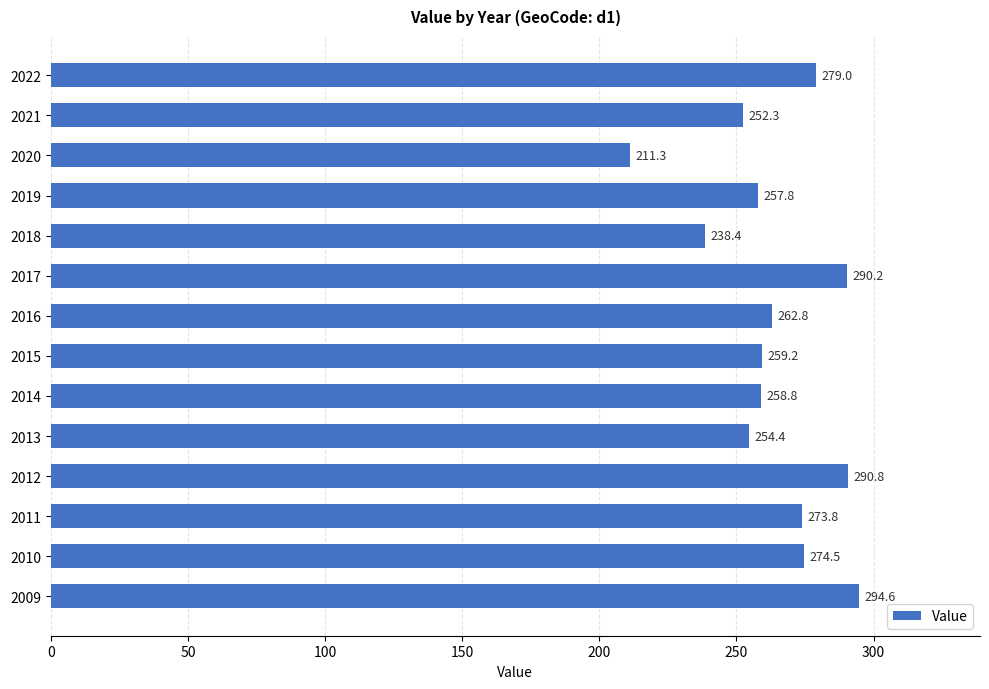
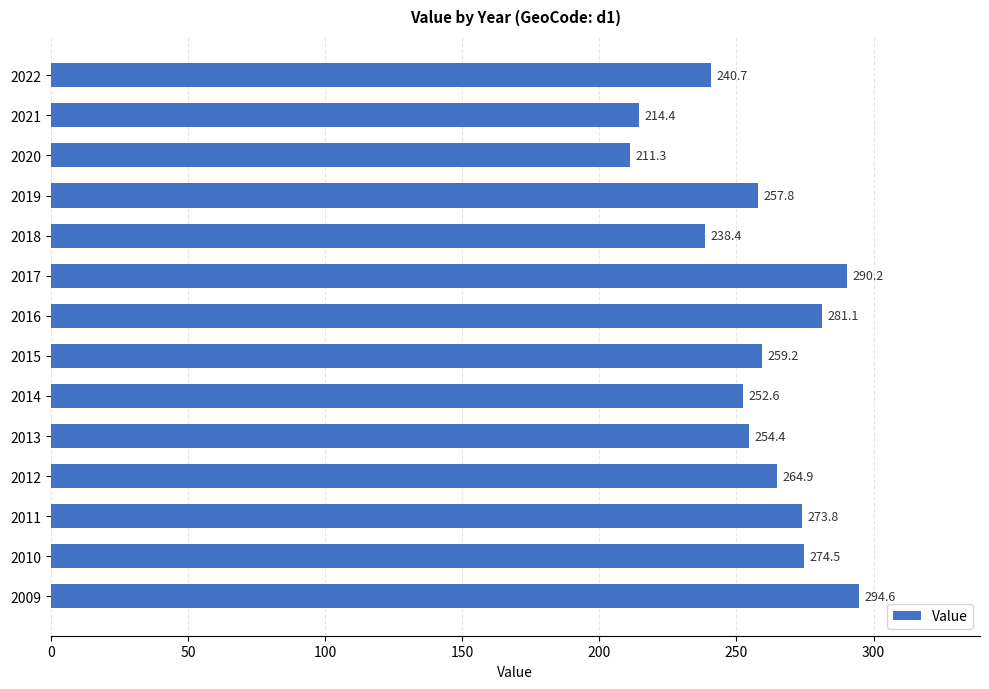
2022: 279.0 -> 240.7
2021: 252.3 -> 214.4
2016: 262.8 -> 281.1
2014: 258.8 -> 252.6
2012: 290.8 -> 264.9
